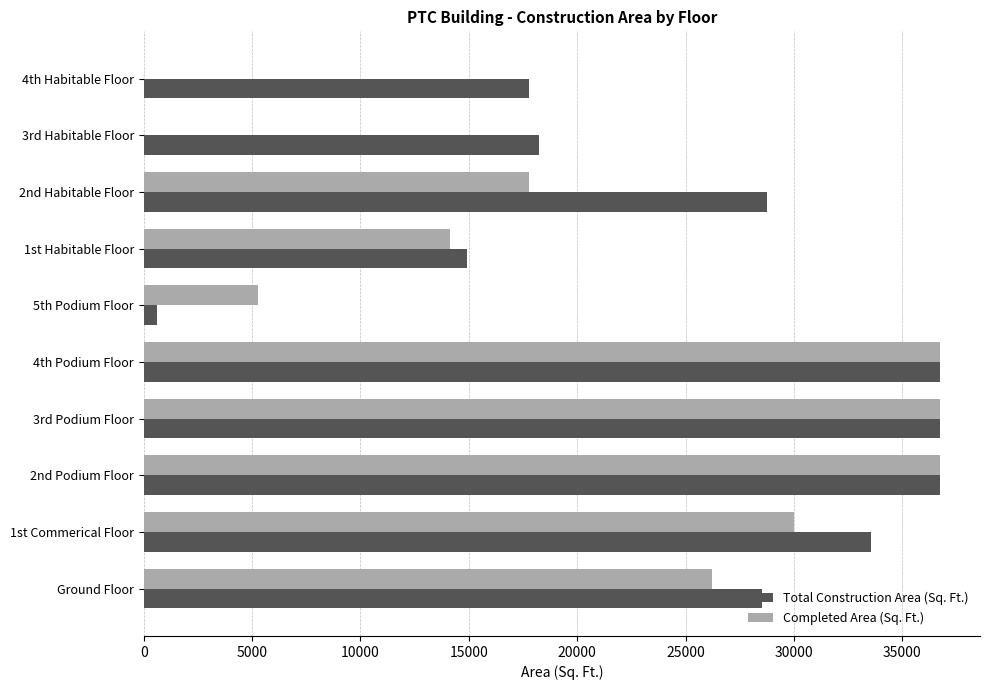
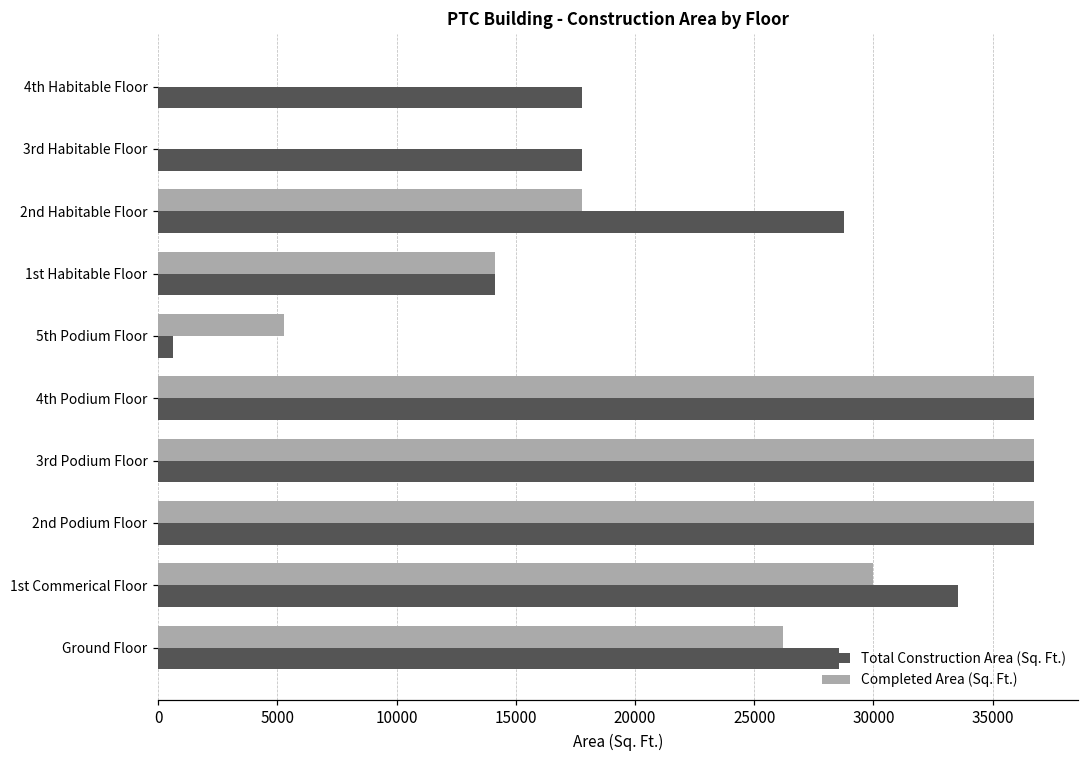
Total Construction Area (Sq. Ft.), 3rd Habitable Floor: 18200 -> 17800
Total Construction Area (Sq. Ft.), 1st Habitable Floor: 14900 -> 14100
